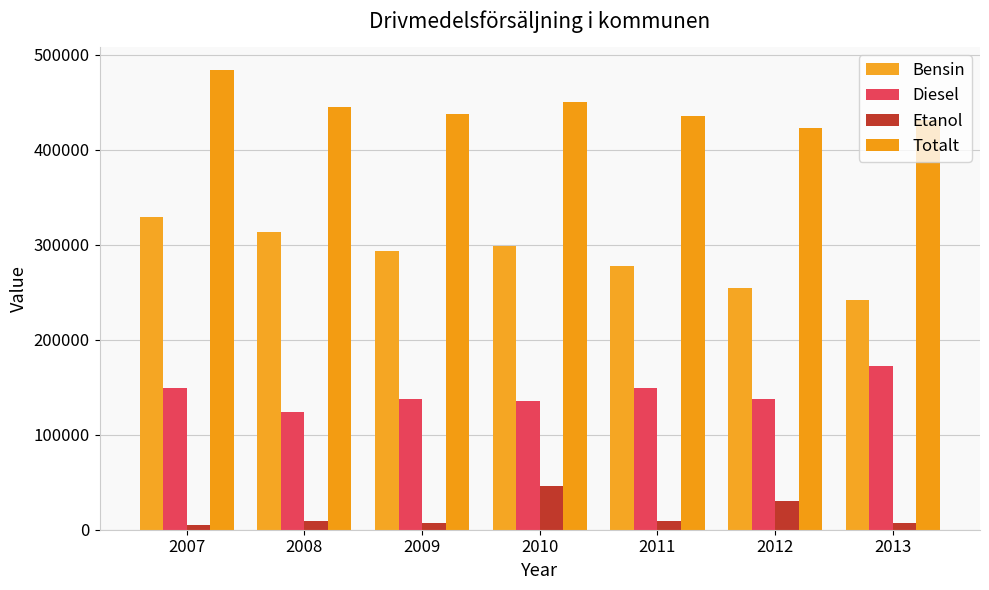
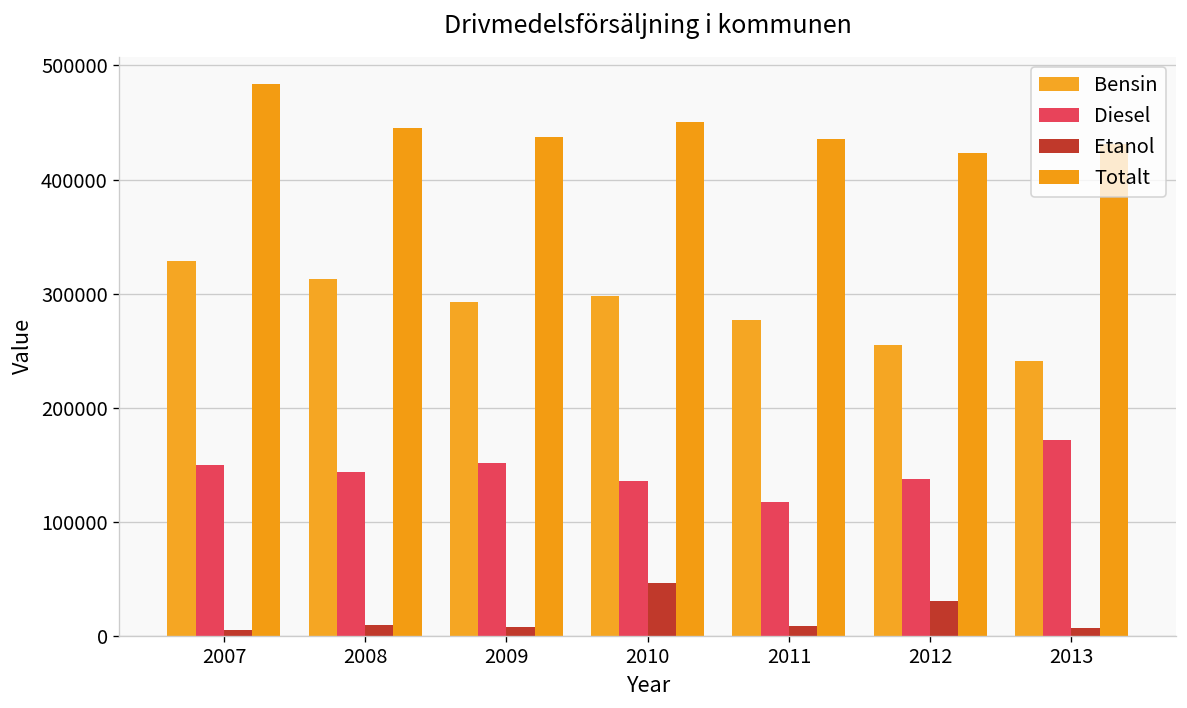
Diesel, 2008: 120000 -> 140000
Diesel, 2009: 140000 -> 150000
Diesel, 2011: 150000 -> 120000
